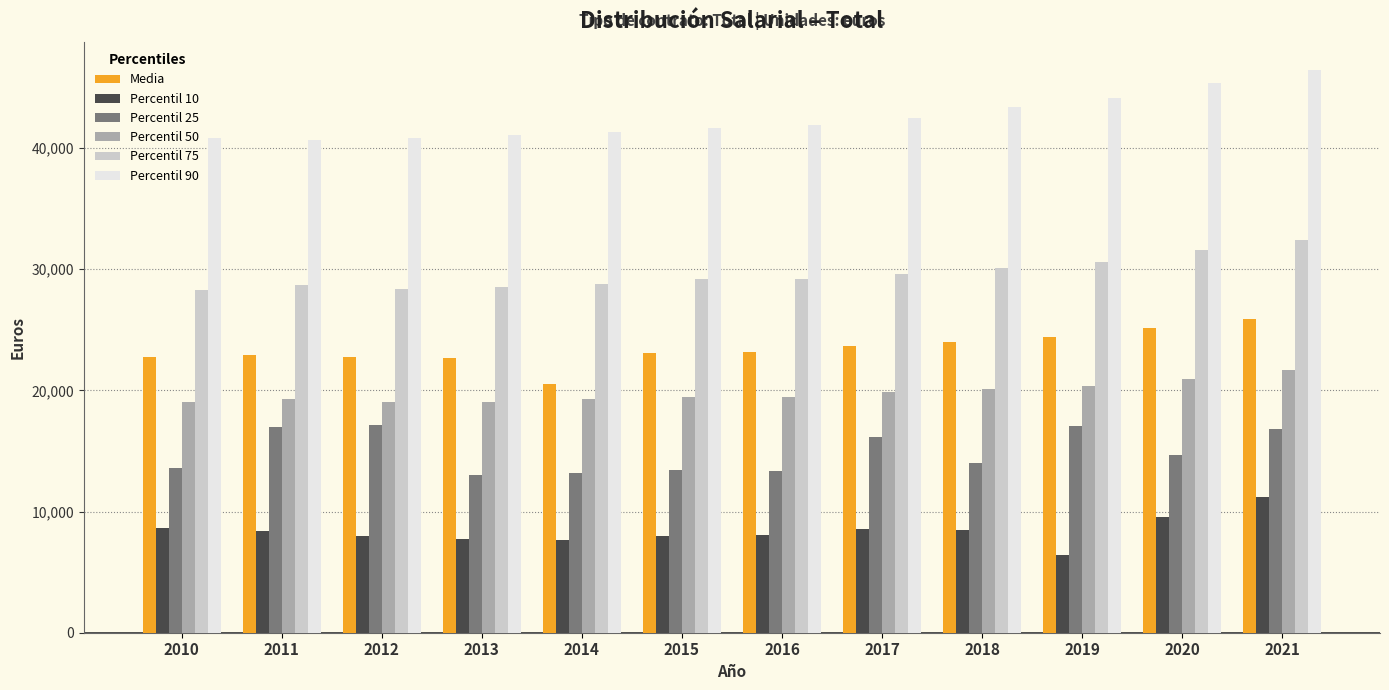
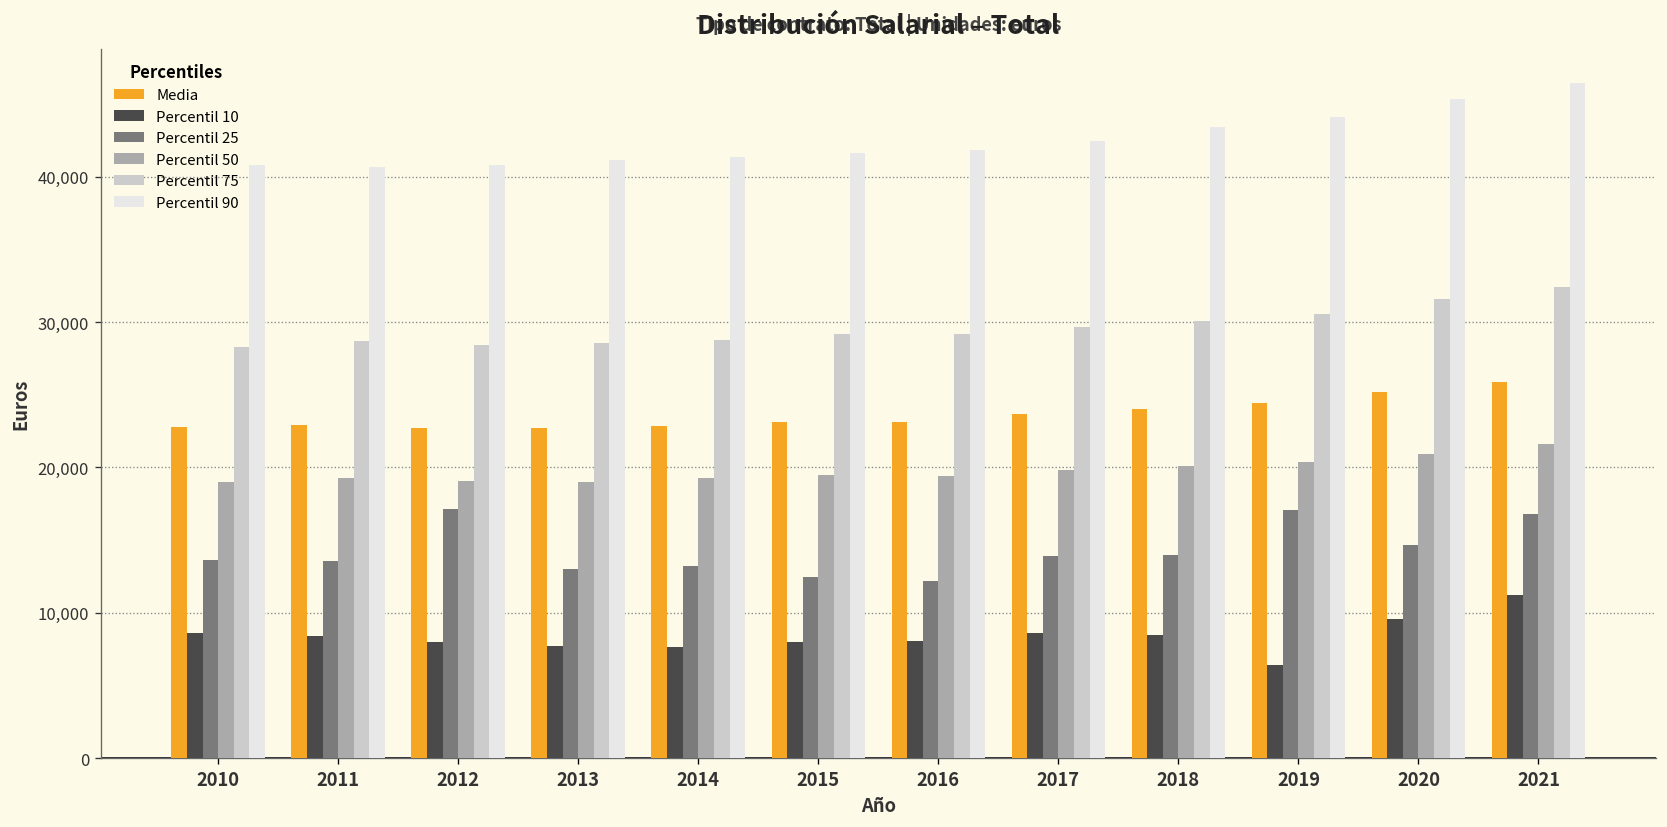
Percentil 25, 2011: 17,000 -> 13,600
Media, 2014: 20,500 -> 22,900
Percentil 25, 2015: 13,400 -> 12,400
Percentil 25, 2016: 13,400 -> 12,200
Percentil 25, 2017: 16,200 -> 13,900
